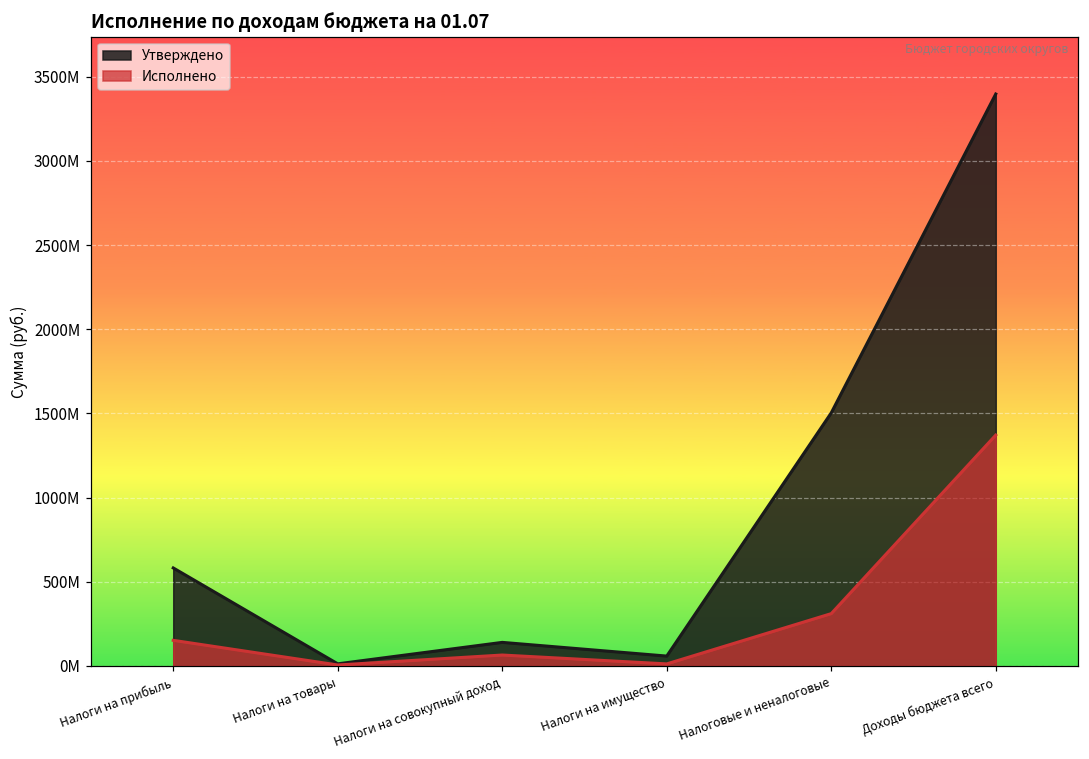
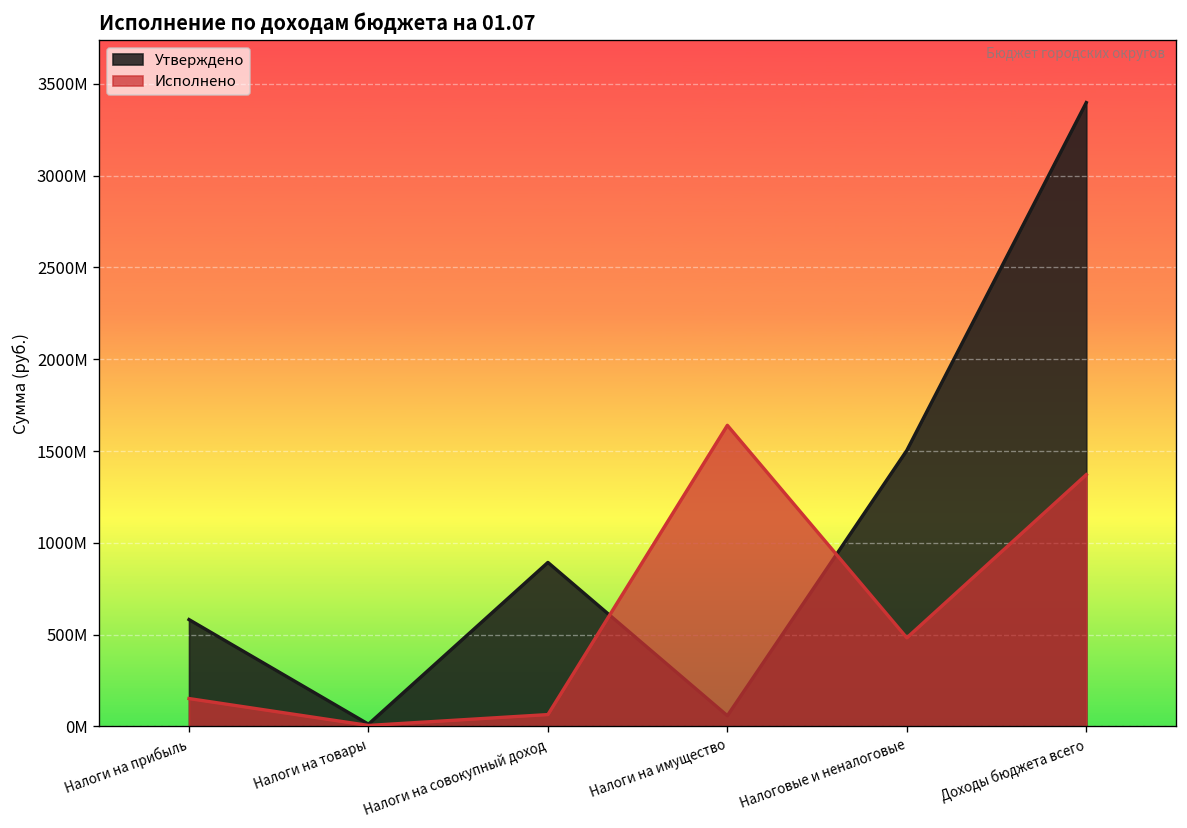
Утверждено, Налоги на совокупный доход: 140000000 -> 890000000
Исполнено, Налоги на имущество: 10000000 -> 1640000000
Исполнено, Налоговые и неналоговые: 310000000 -> 480000000
